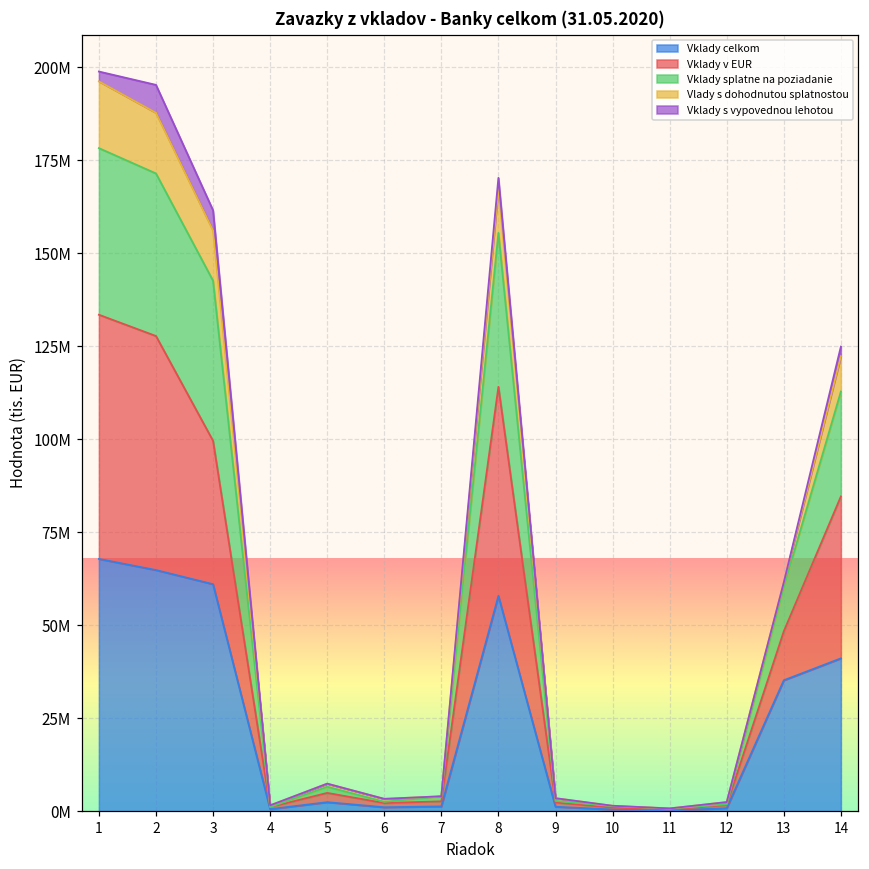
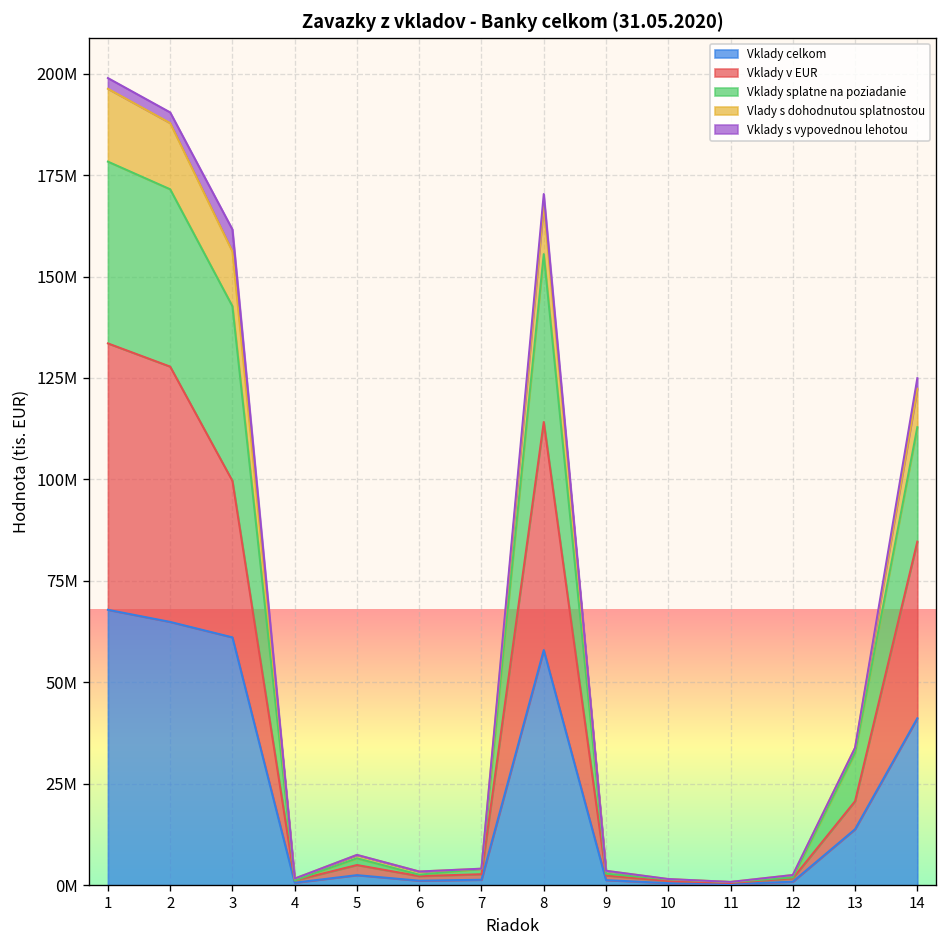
Vklady s vypovednou lehotou, 2: 8000000 -> 3000000
Vklady celkom, 13: 35000000 -> 14000000
Vklady v EUR, 13: 13000000 -> 7000000
